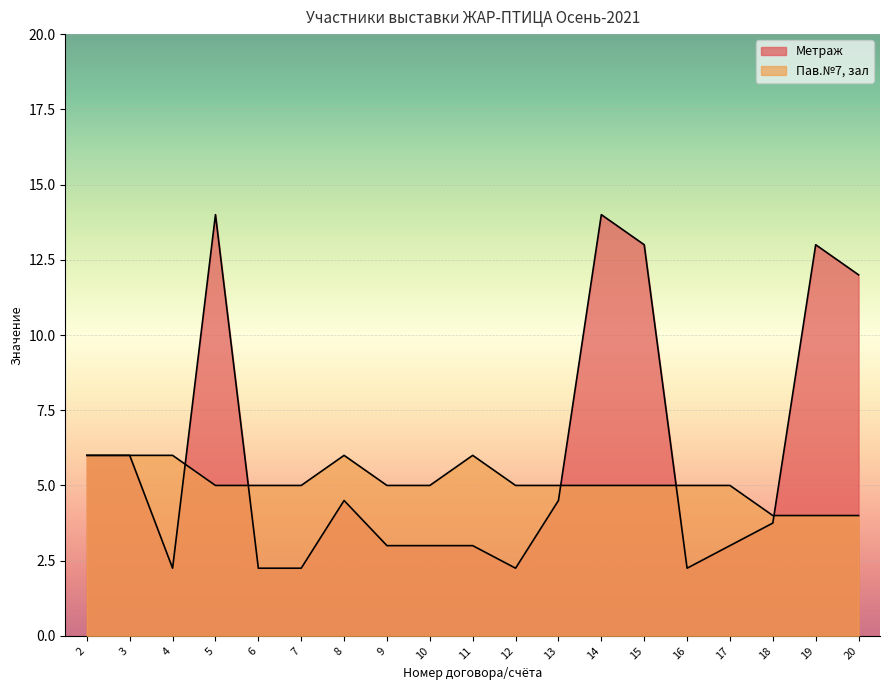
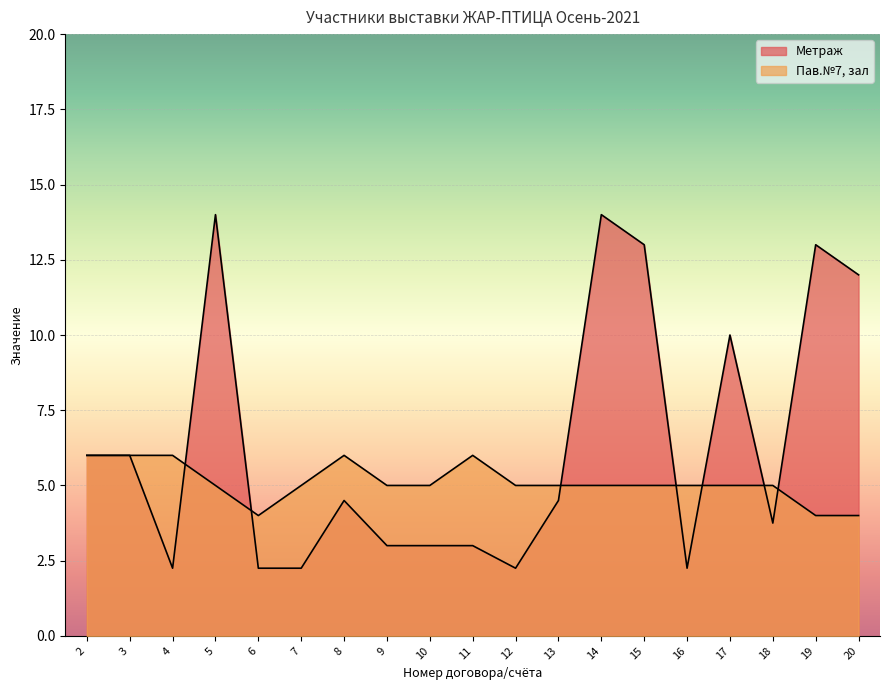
Пав.№7, зал, 6: 5 -> 4
Метраж, 17: 3 -> 10
Пав.№7, зал, 18: 4 -> 5
